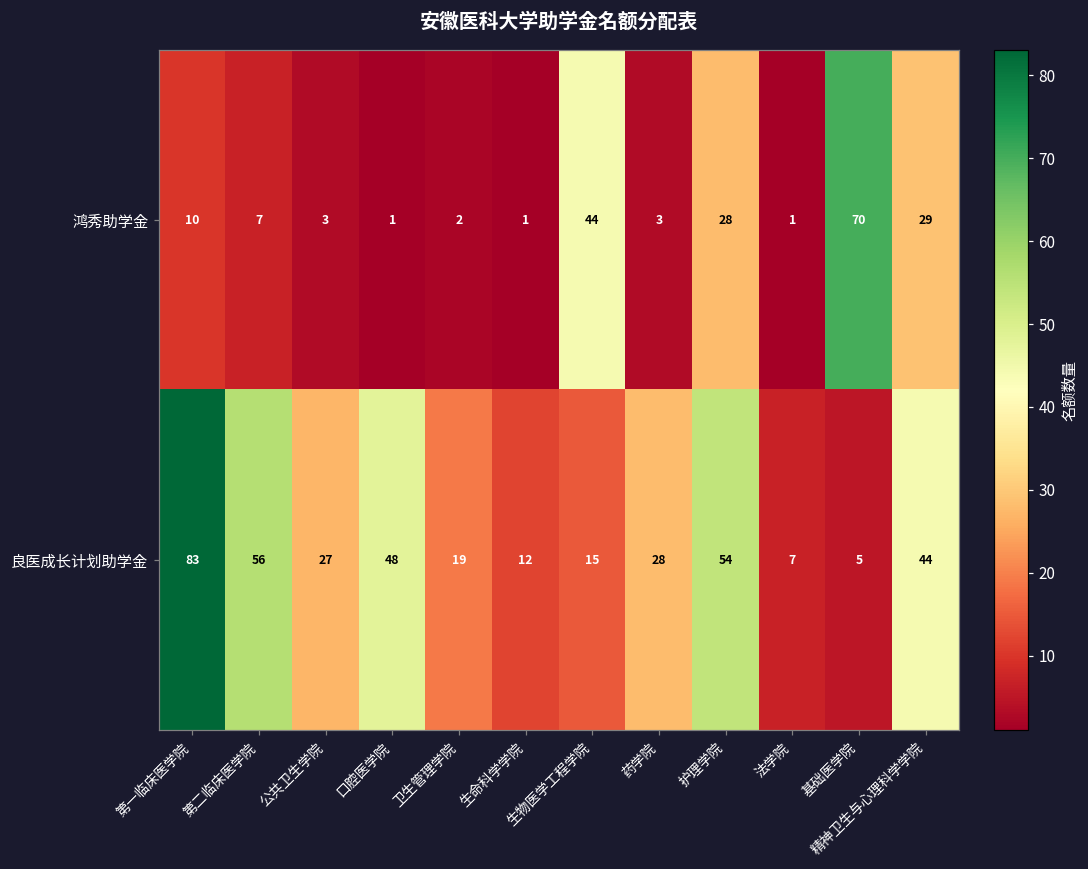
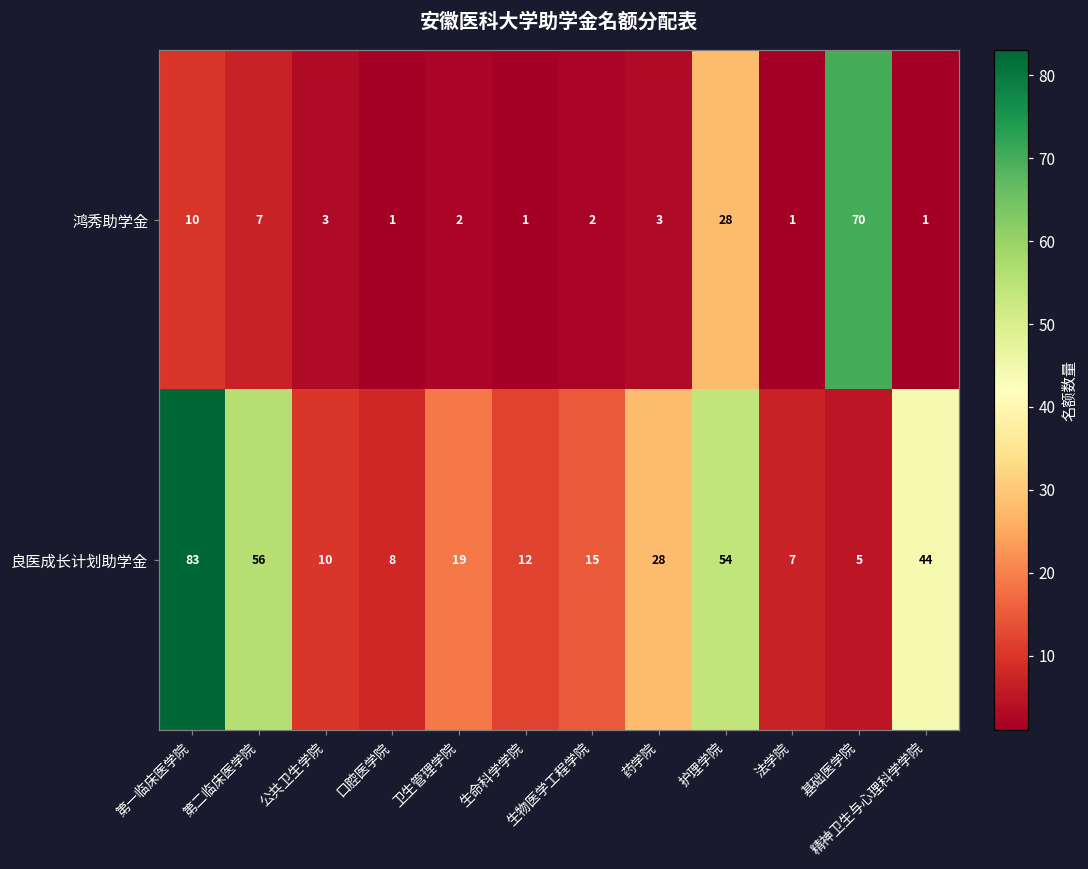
鸿秀助学金, 生物医学工程学院: 44 -> 2
鸿秀助学金, 精神卫生与心理科学学院: 29 -> 1
良医成长计划助学金, 公共卫生学院: 27 -> 10
良医成长计划助学金, 口腔医学院: 48 -> 8
